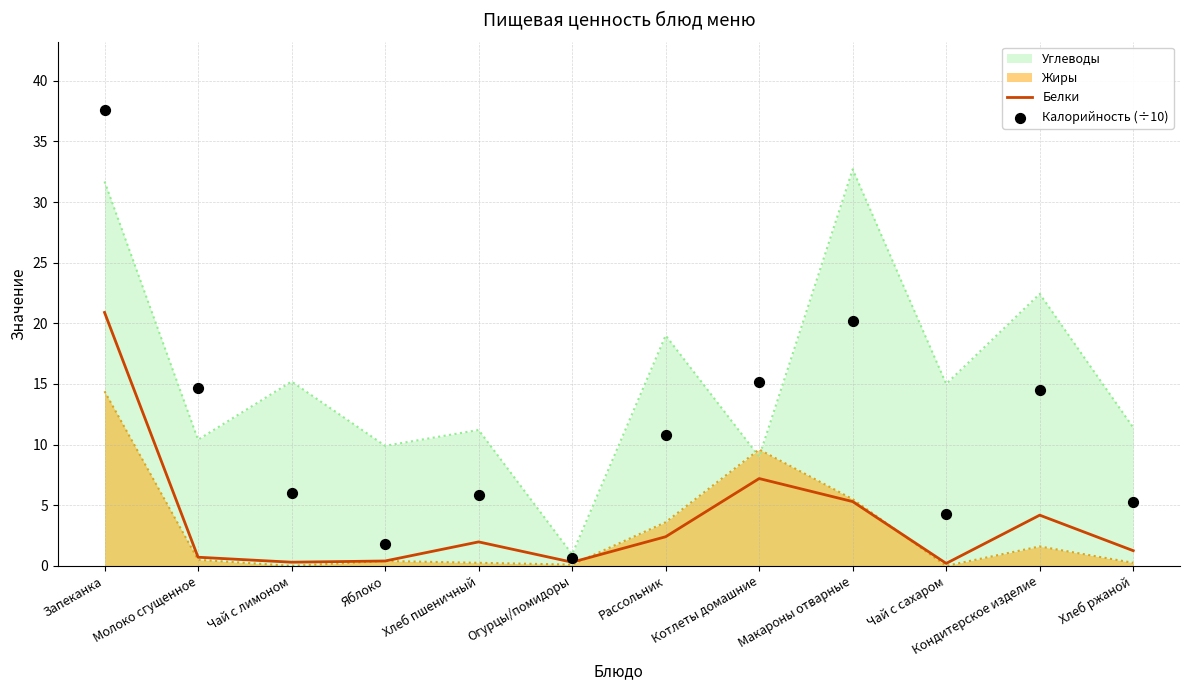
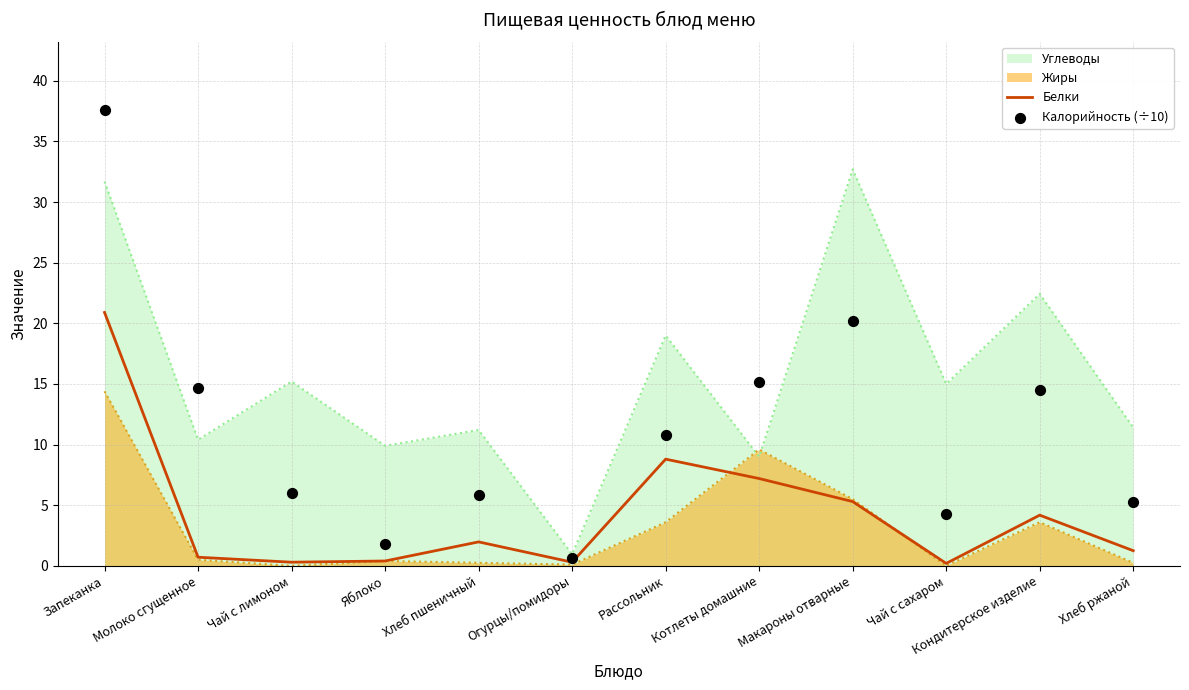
Белки, Рассольник: 2.4 -> 8.8
Жиры, Кондитерское изделие: 1.6 -> 3.6
